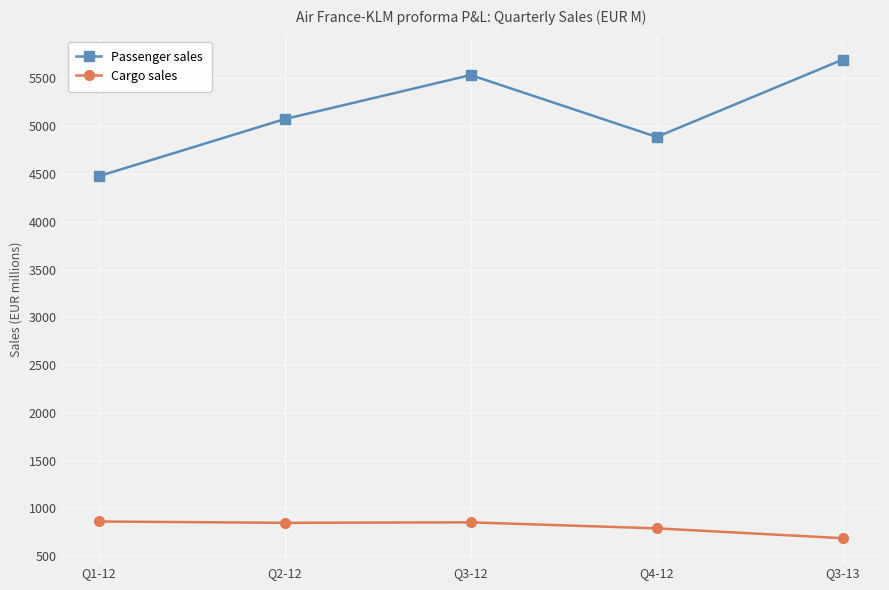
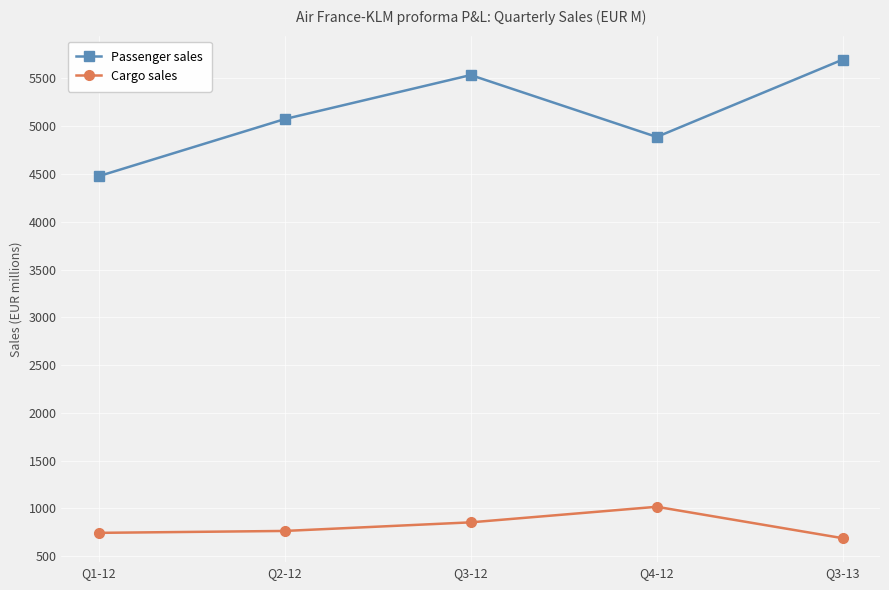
Cargo sales, Q1-12: 900 -> 700
Cargo sales, Q2-12: 850 -> 760
Cargo sales, Q4-12: 800 -> 1000
